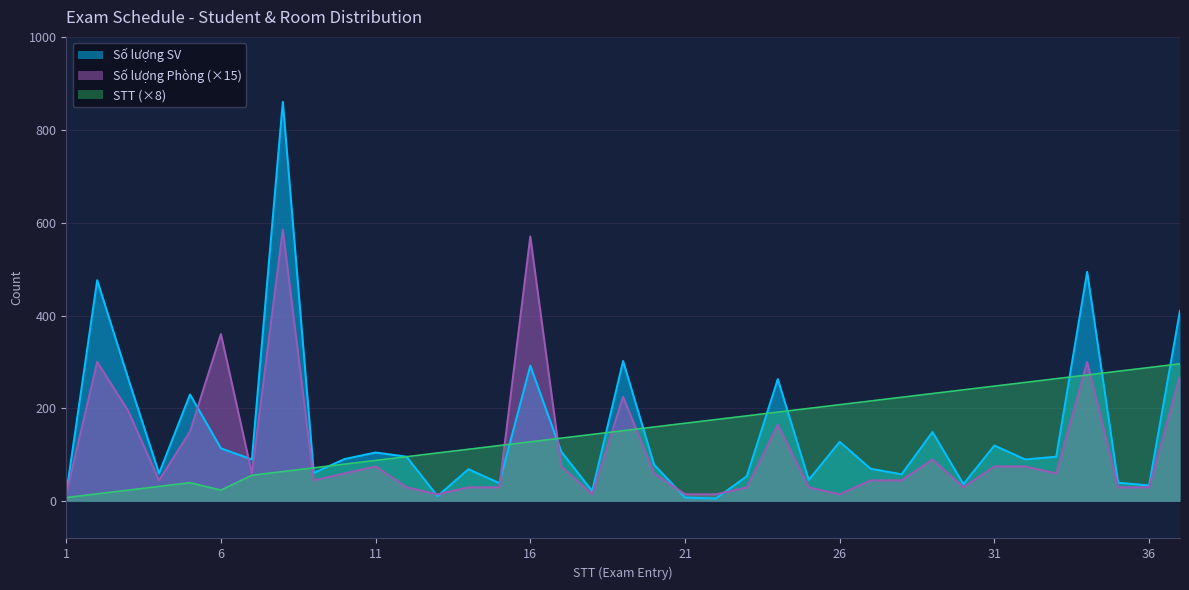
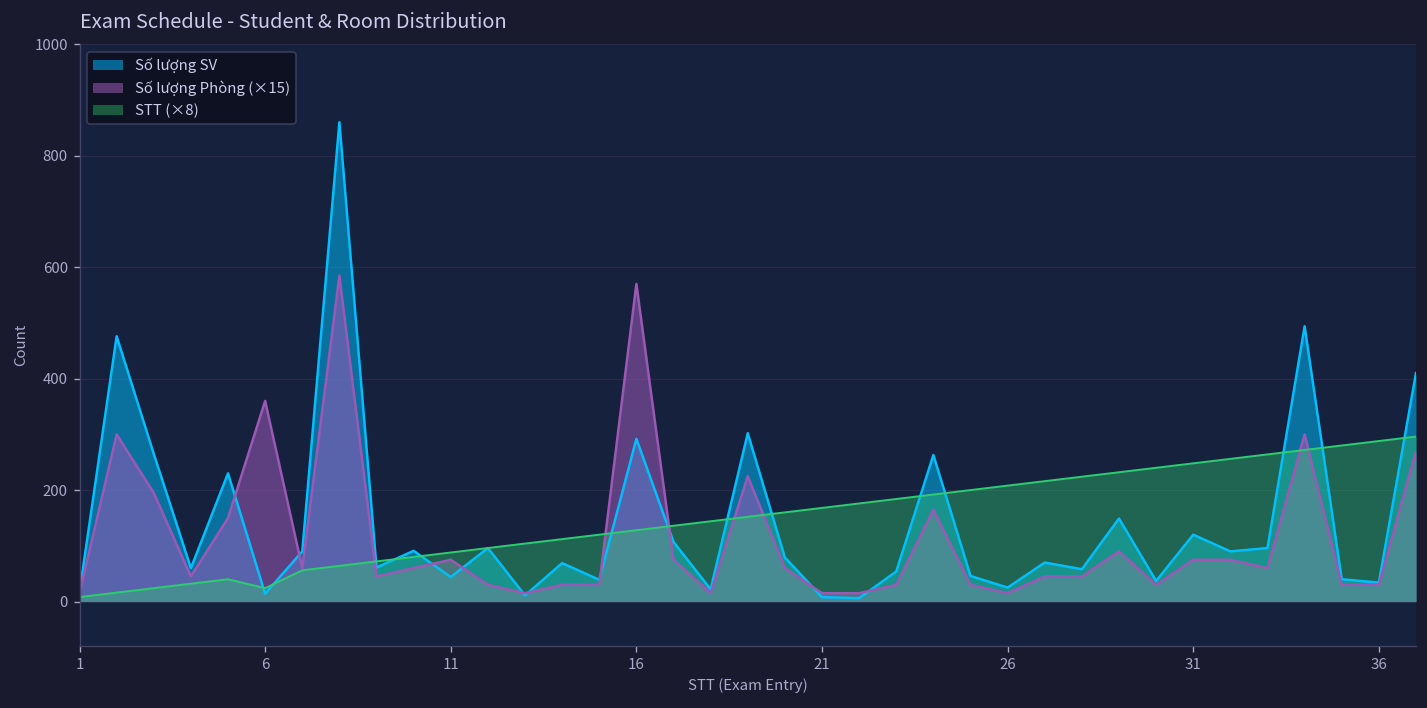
Số lượng SV, 6: 110 -> 10
Số lượng SV, 11: 110 -> 40
Số lượng SV, 26: 130 -> 30
